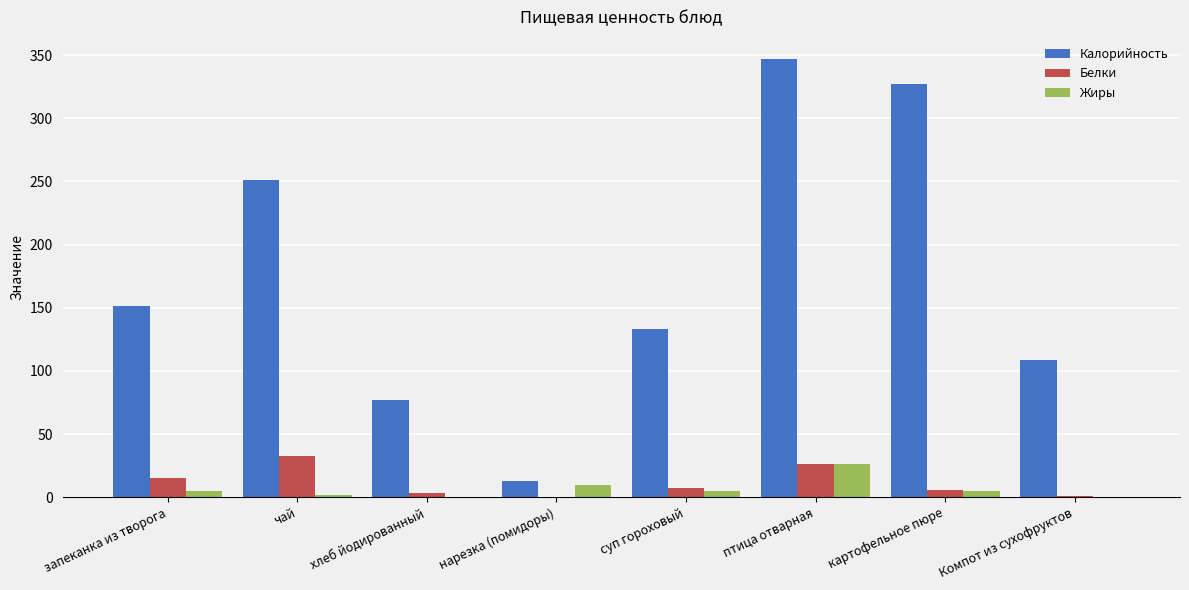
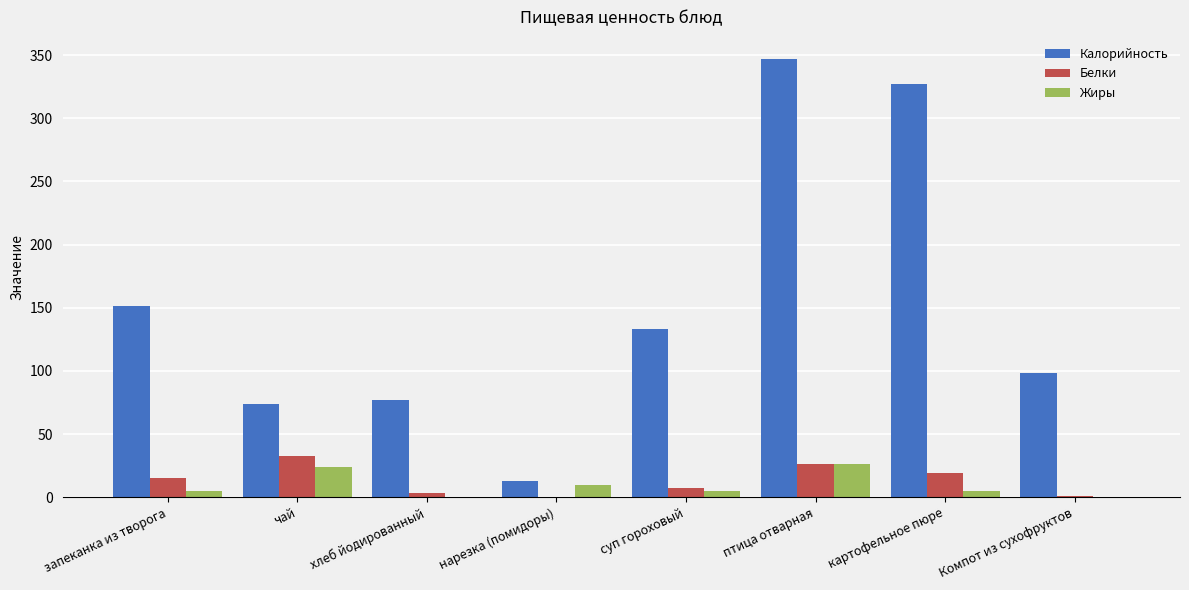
Калорийность, чай: 251 -> 74
Жиры, чай: 2 -> 24
Белки, картофельное пюре: 6 -> 19
Калорийность, Компот из сухофруктов: 109 -> 98
